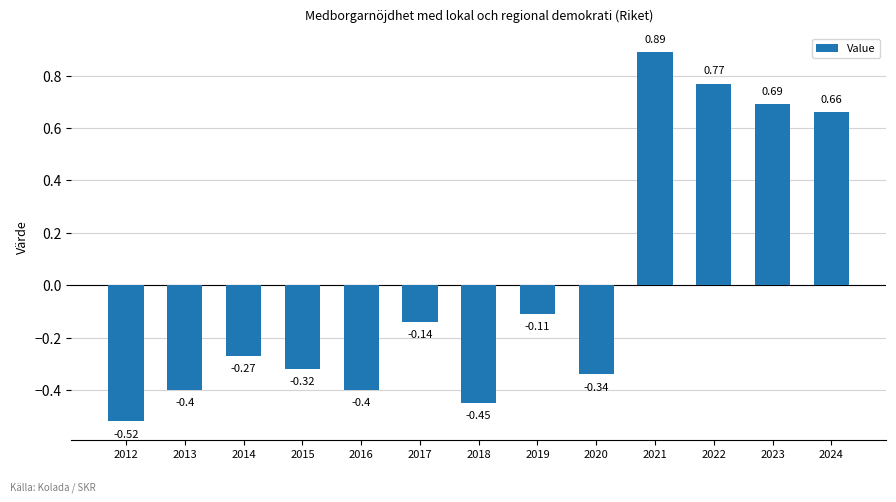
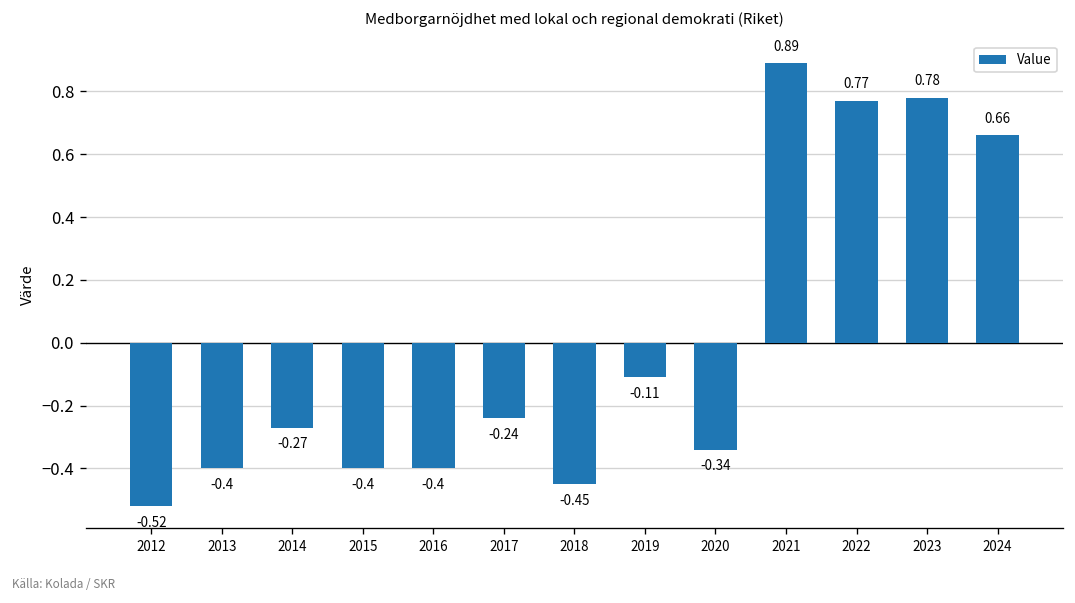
2015: -0.32 -> -0.4
2017: -0.14 -> -0.24
2023: 0.69 -> 0.78
